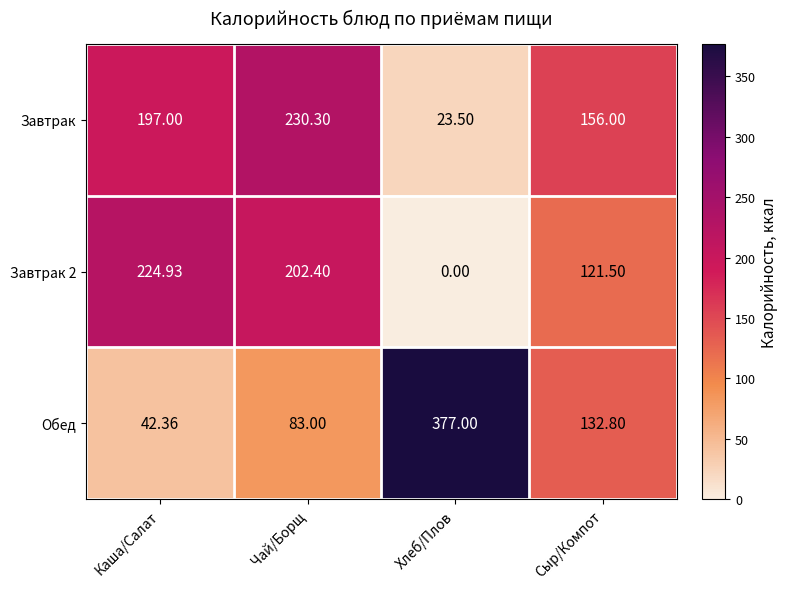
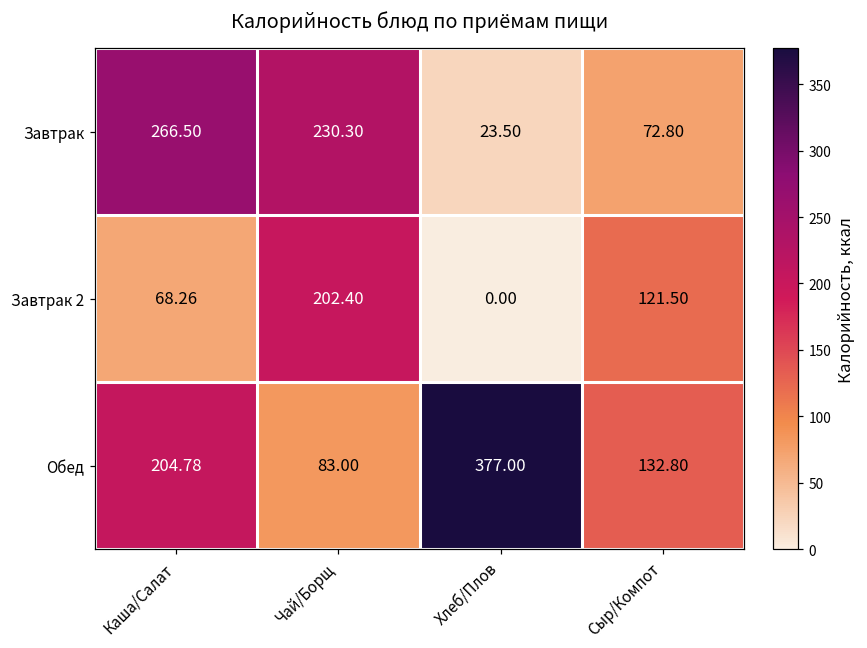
Завтрак, Каша/Салат: 197.00 -> 266.50
Завтрак, Сыр/Компот: 156.00 -> 72.80
Завтрак 2, Каша/Салат: 224.93 -> 68.26
Обед, Каша/Салат: 42.36 -> 204.78
